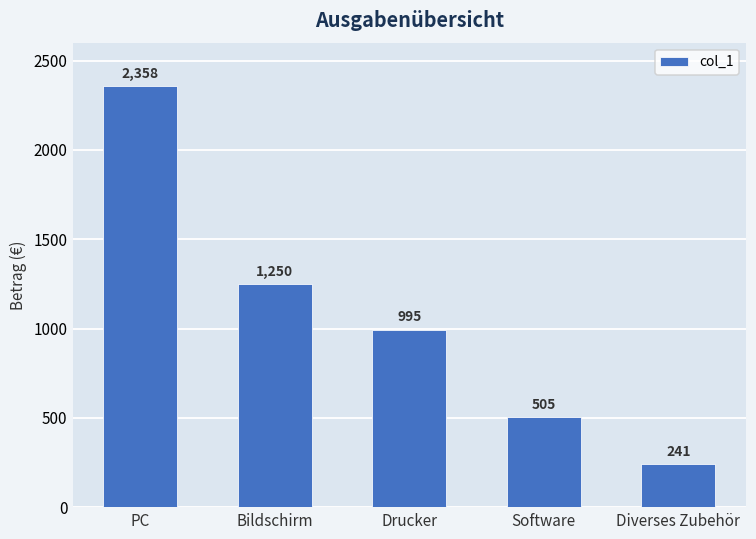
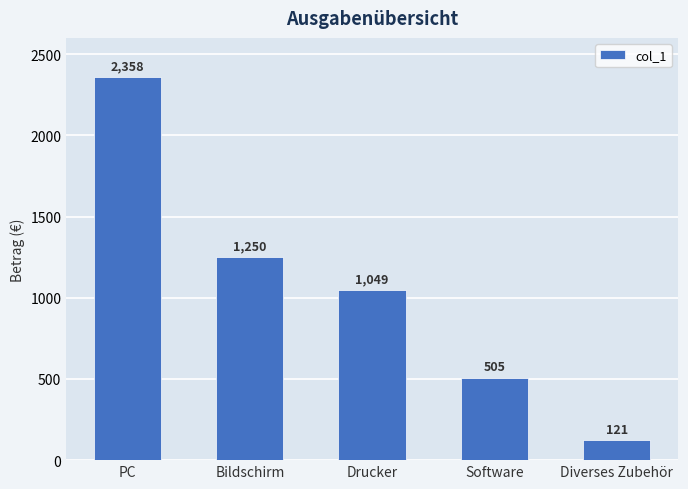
Drucker: 995 -> 1,049
Diverses Zubehör: 241 -> 121
